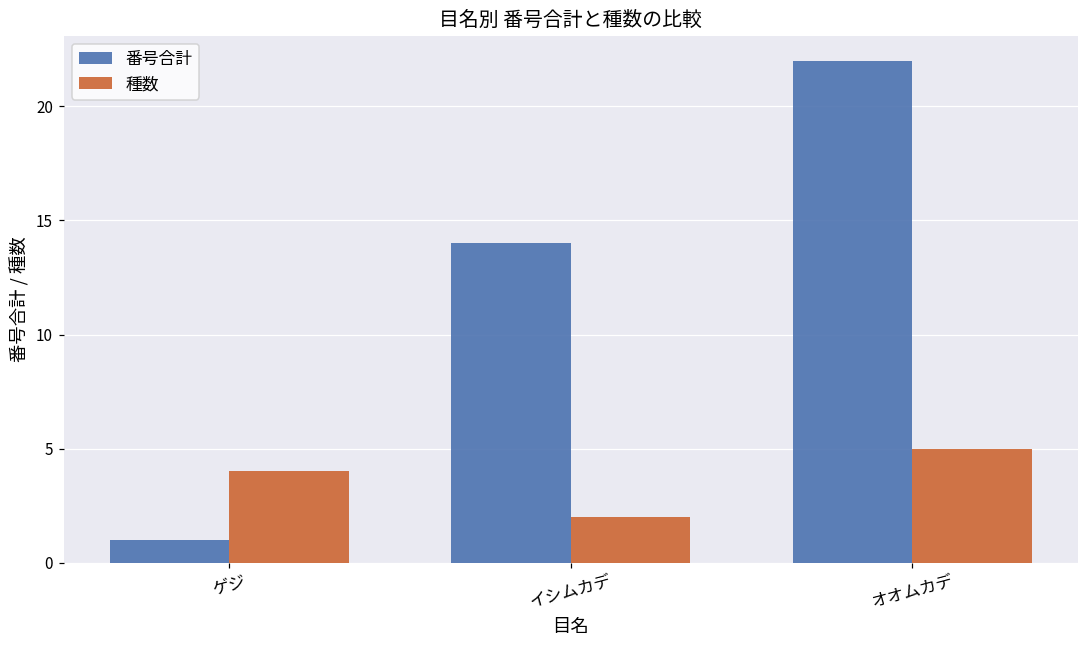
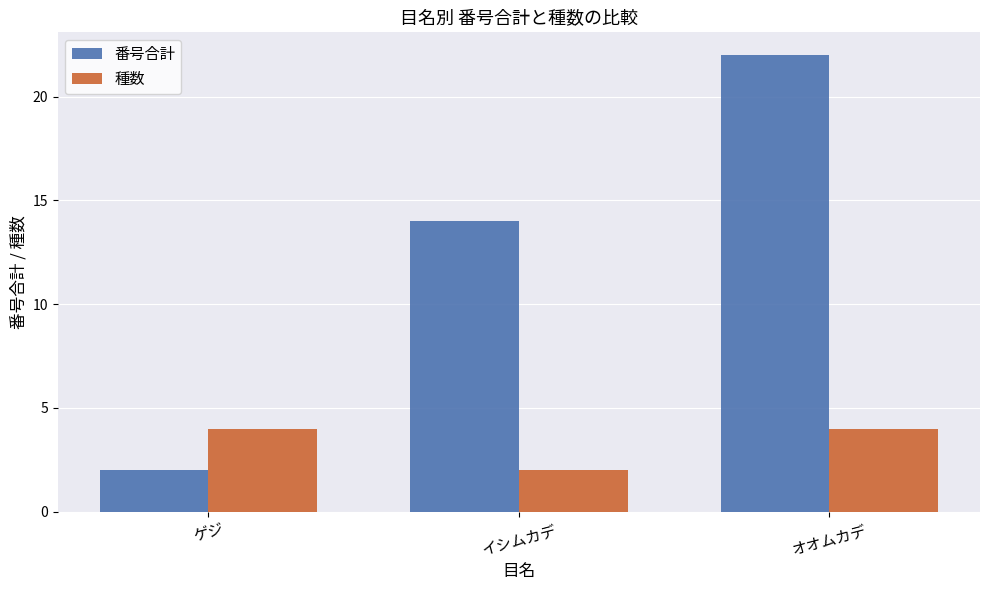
番号合計, ゲジ: 1 -> 2
種数, オオムカデ: 5 -> 4
